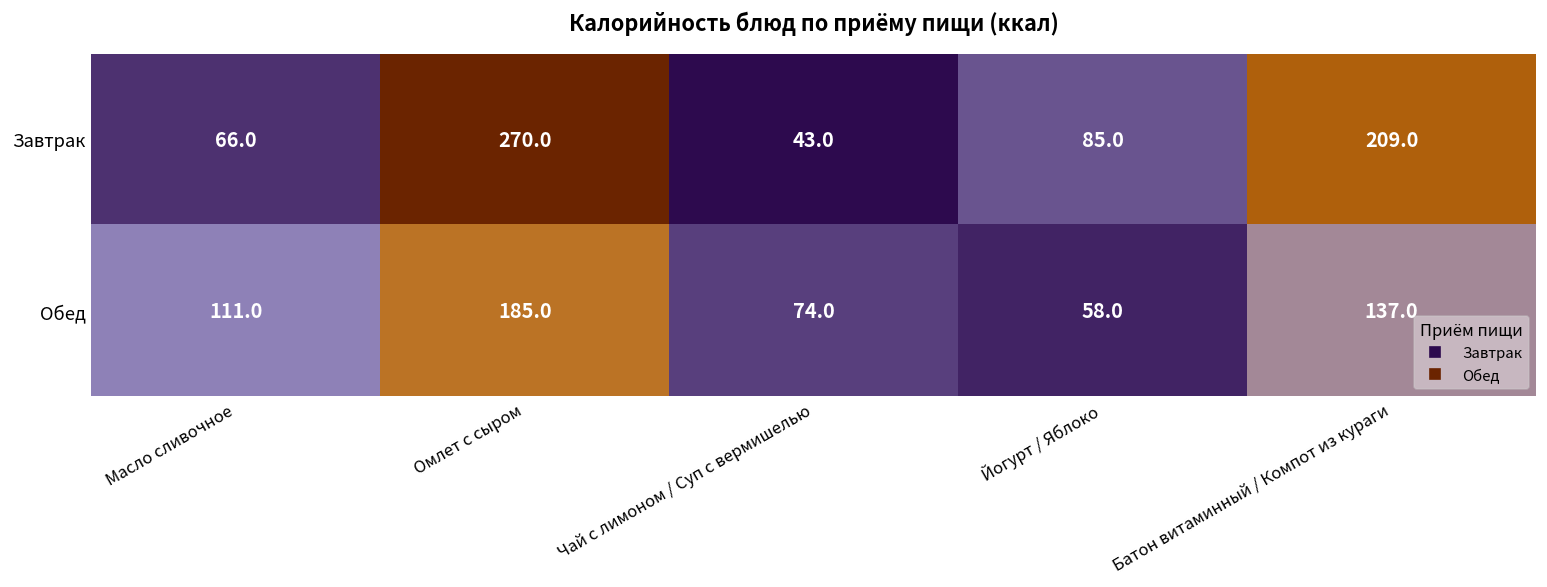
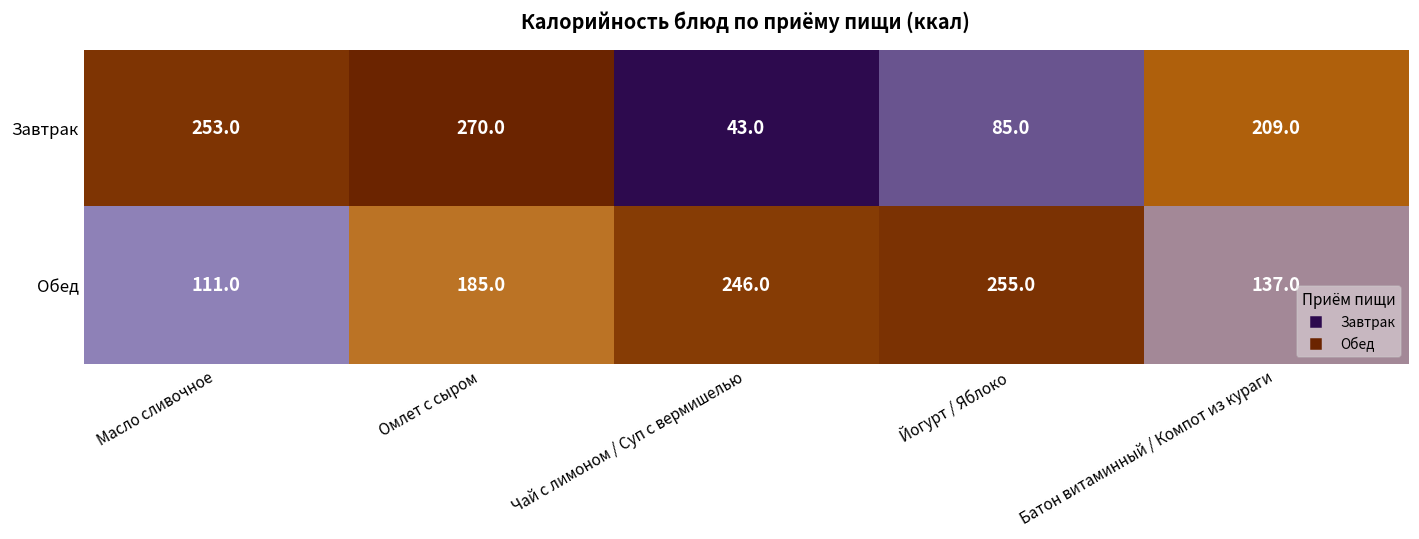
Завтрак, Масло сливочное: 66.0 -> 253.0
Обед, Чай с лимоном / Суп с вермишелью: 74.0 -> 246.0
Обед, Йогурт / Яблоко: 58.0 -> 255.0
